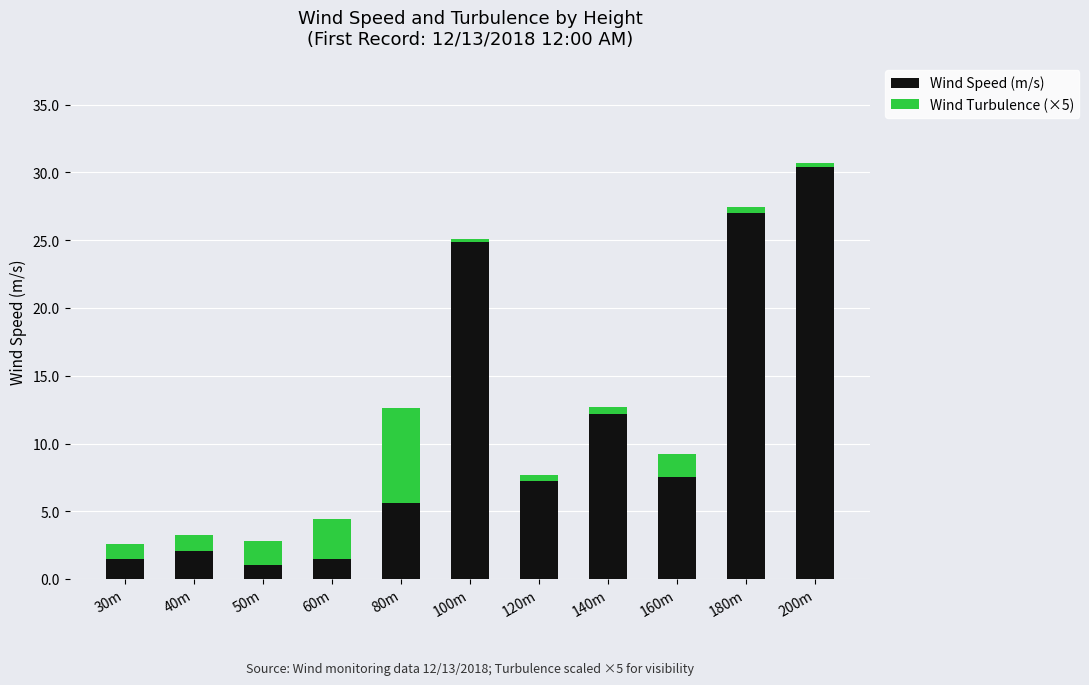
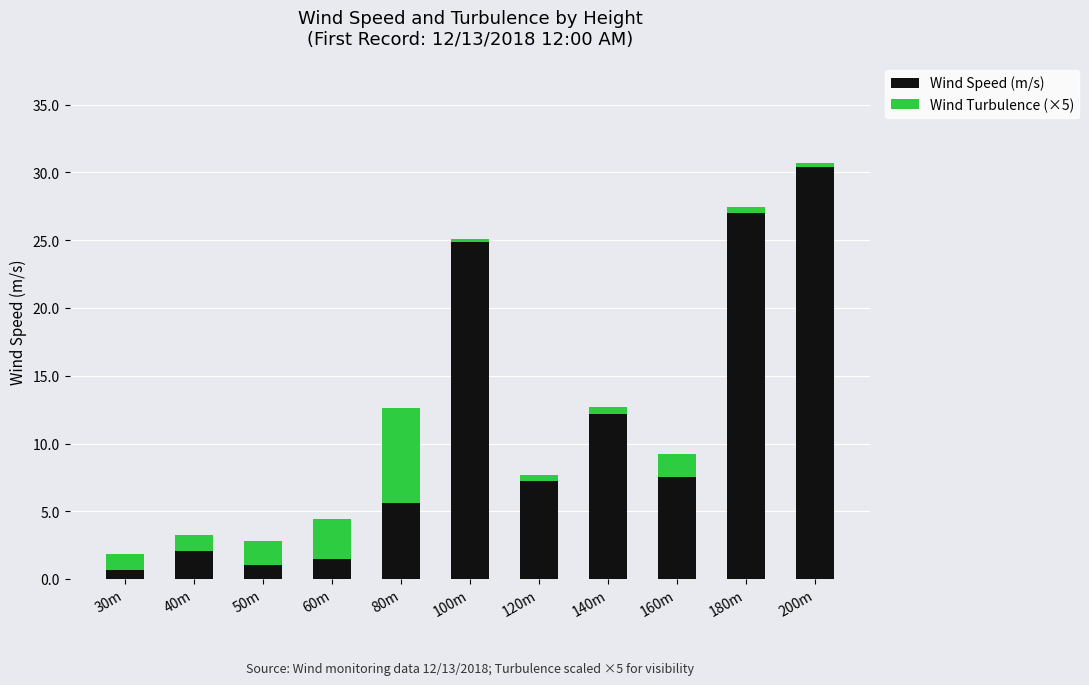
Wind Speed (m/s), 30m: 1.5 -> 0.7
